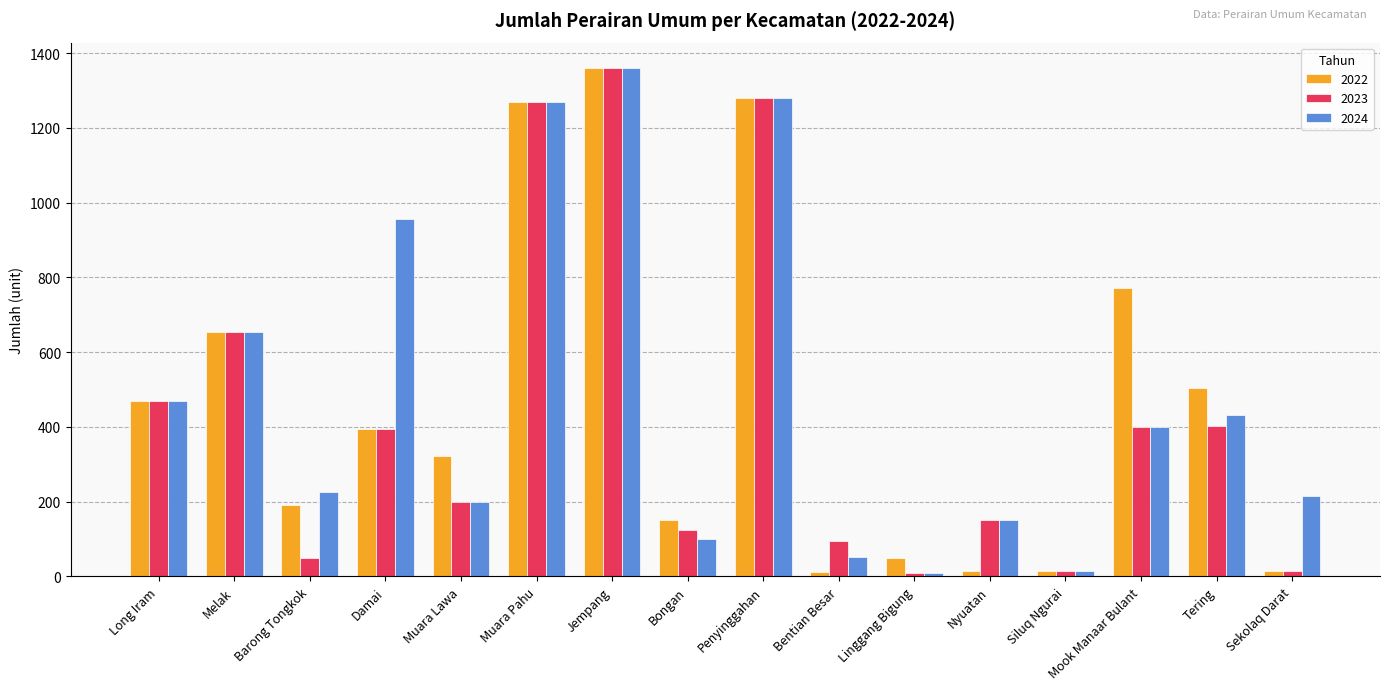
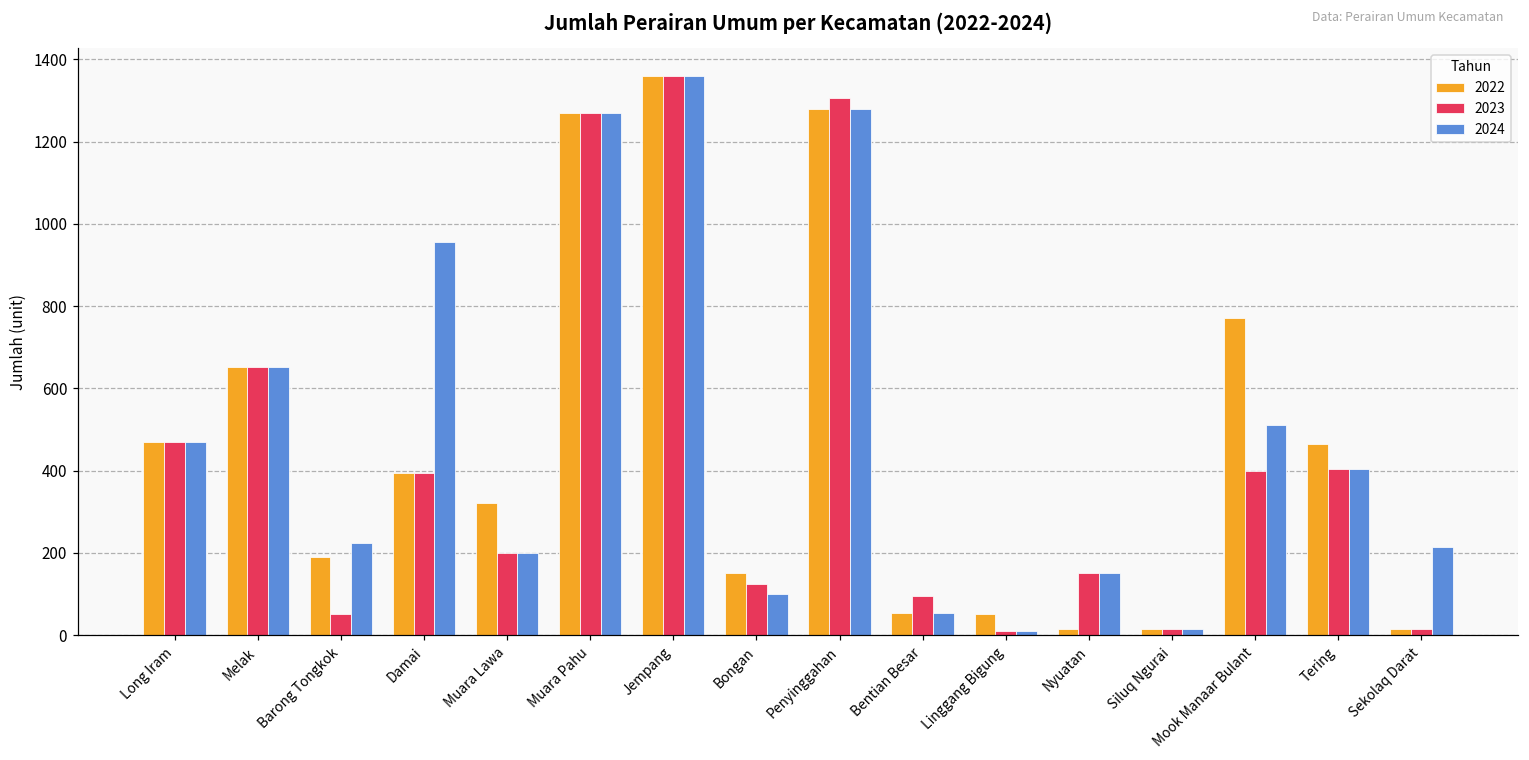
2023, Penyinggahan: 1280 -> 1310
2022, Bentian Besar: 10 -> 50
2024, Mook Manaar Bulant: 400 -> 510
2022, Tering: 500 -> 470
2024, Tering: 430 -> 400
